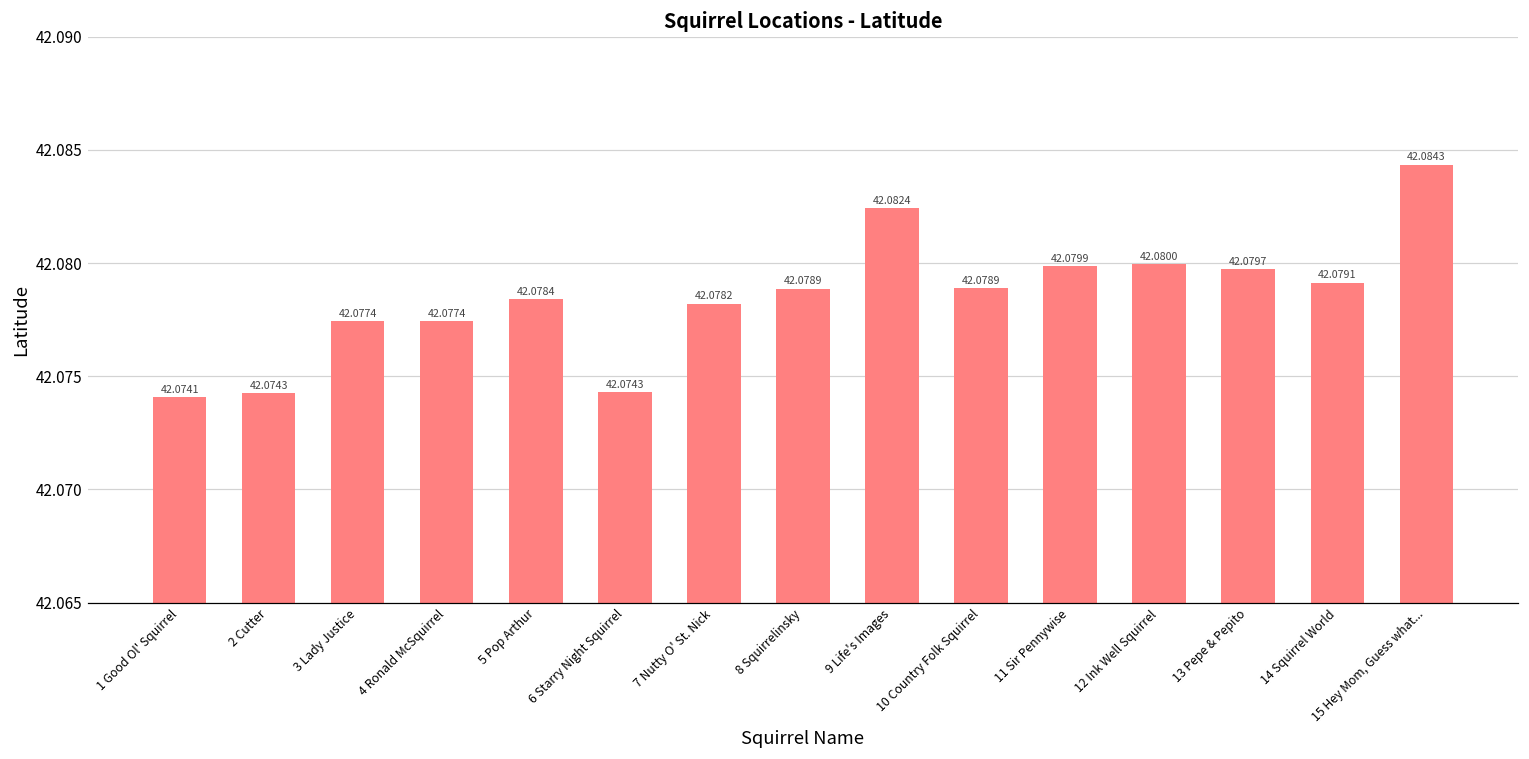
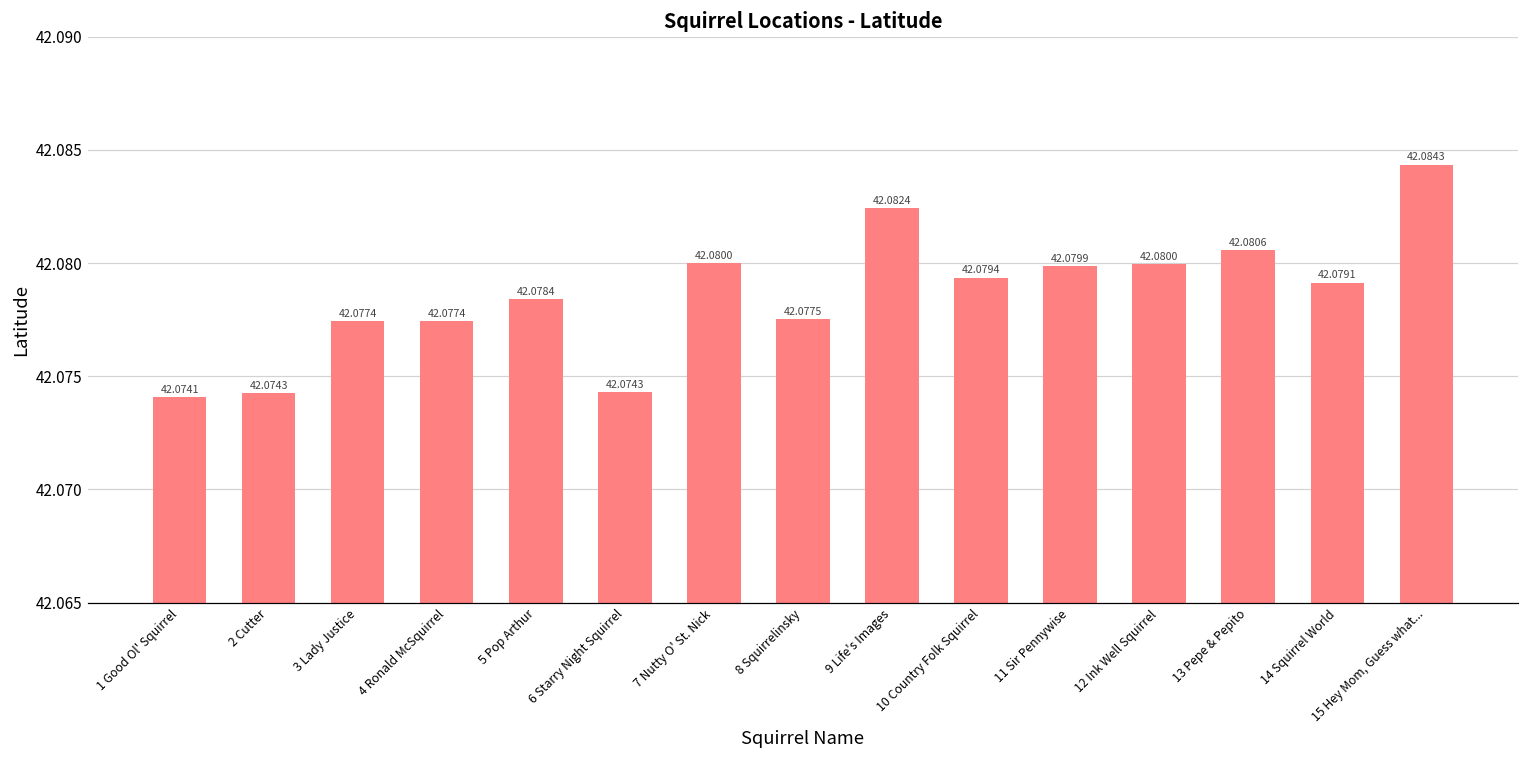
7 Nutty O' St. Nick: 42.0782 -> 42.0800
8 Squirrelinsky: 42.0789 -> 42.0775
10 Country Folk Squirrel: 42.0789 -> 42.0794
13 Pepe & Pepito: 42.0797 -> 42.0806
